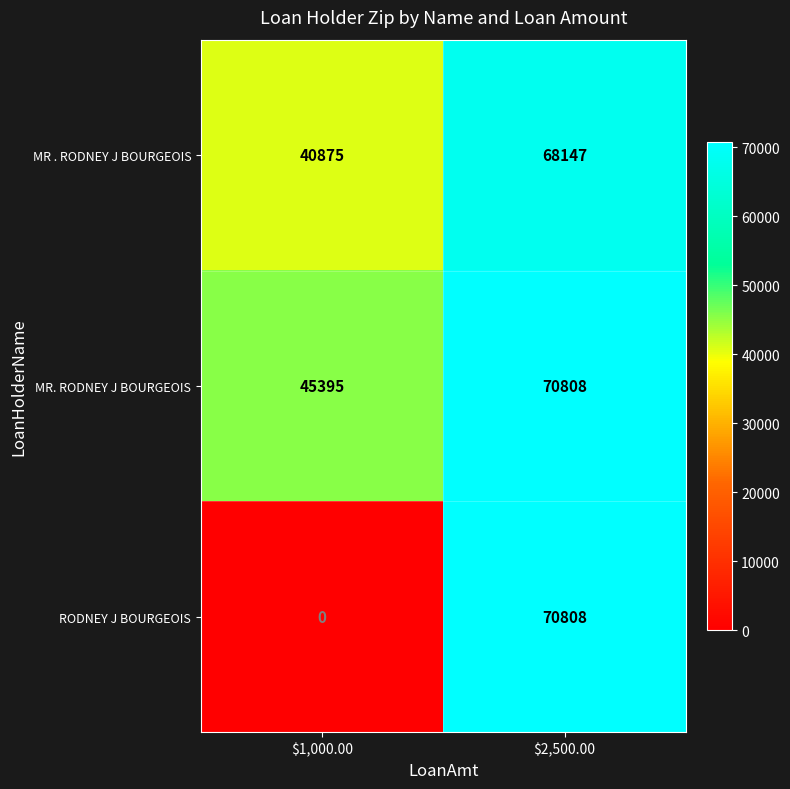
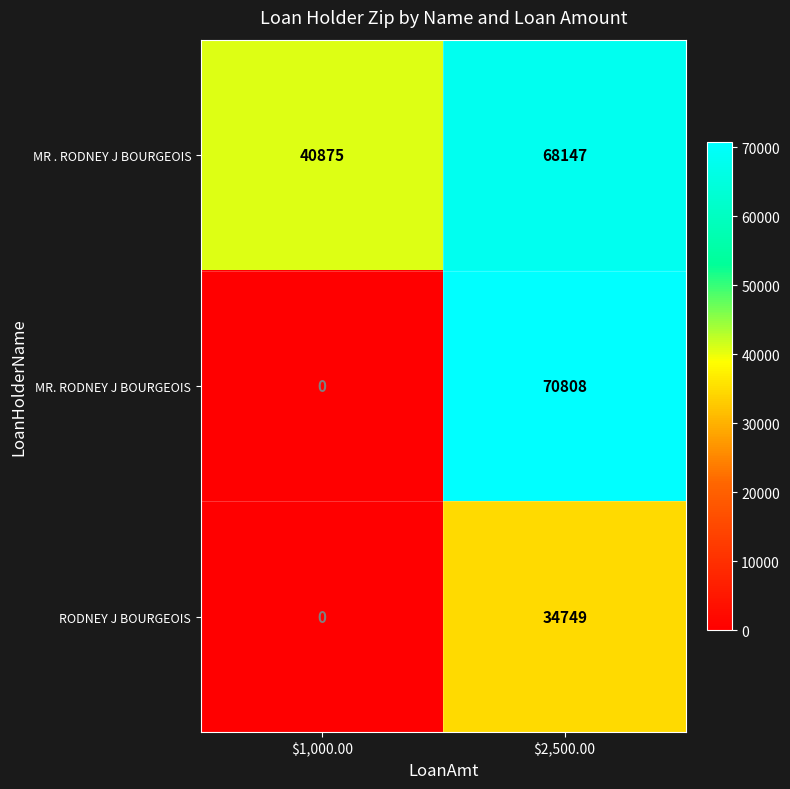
MR. RODNEY J BOURGEOIS, $1,000.00: 45395 -> 0
RODNEY J BOURGEOIS, $2,500.00: 70808 -> 34749
